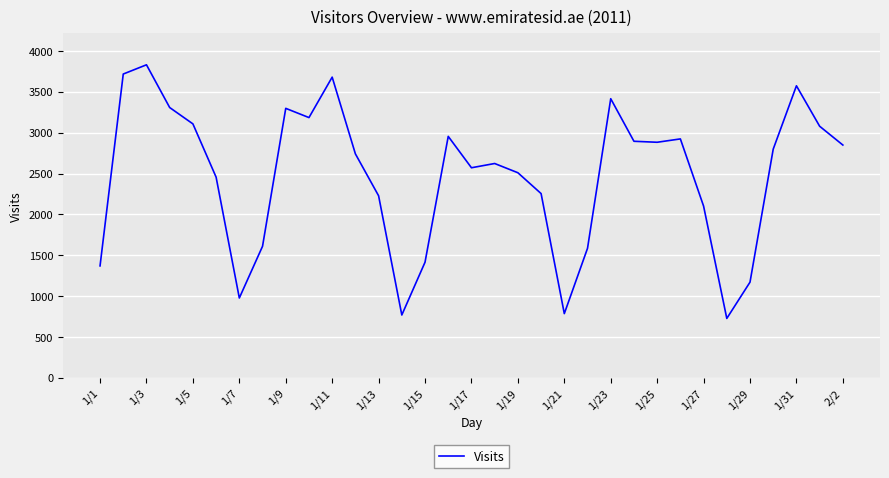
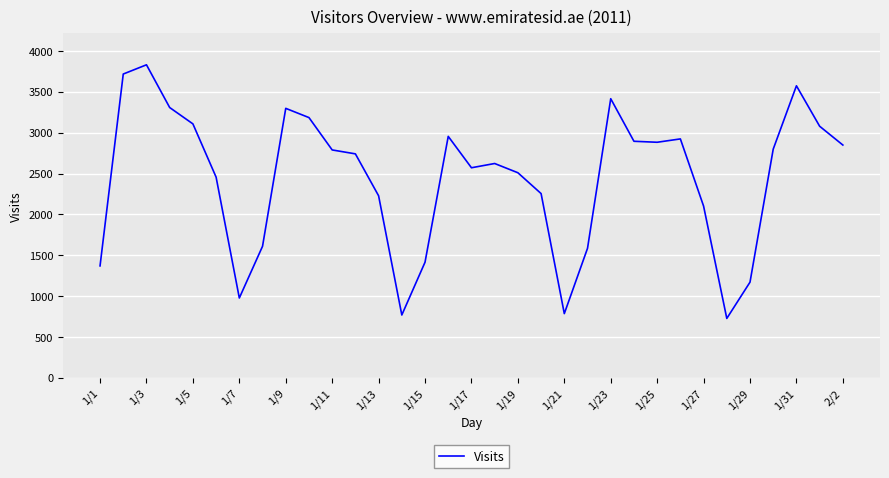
1/11: 3700 -> 2800
